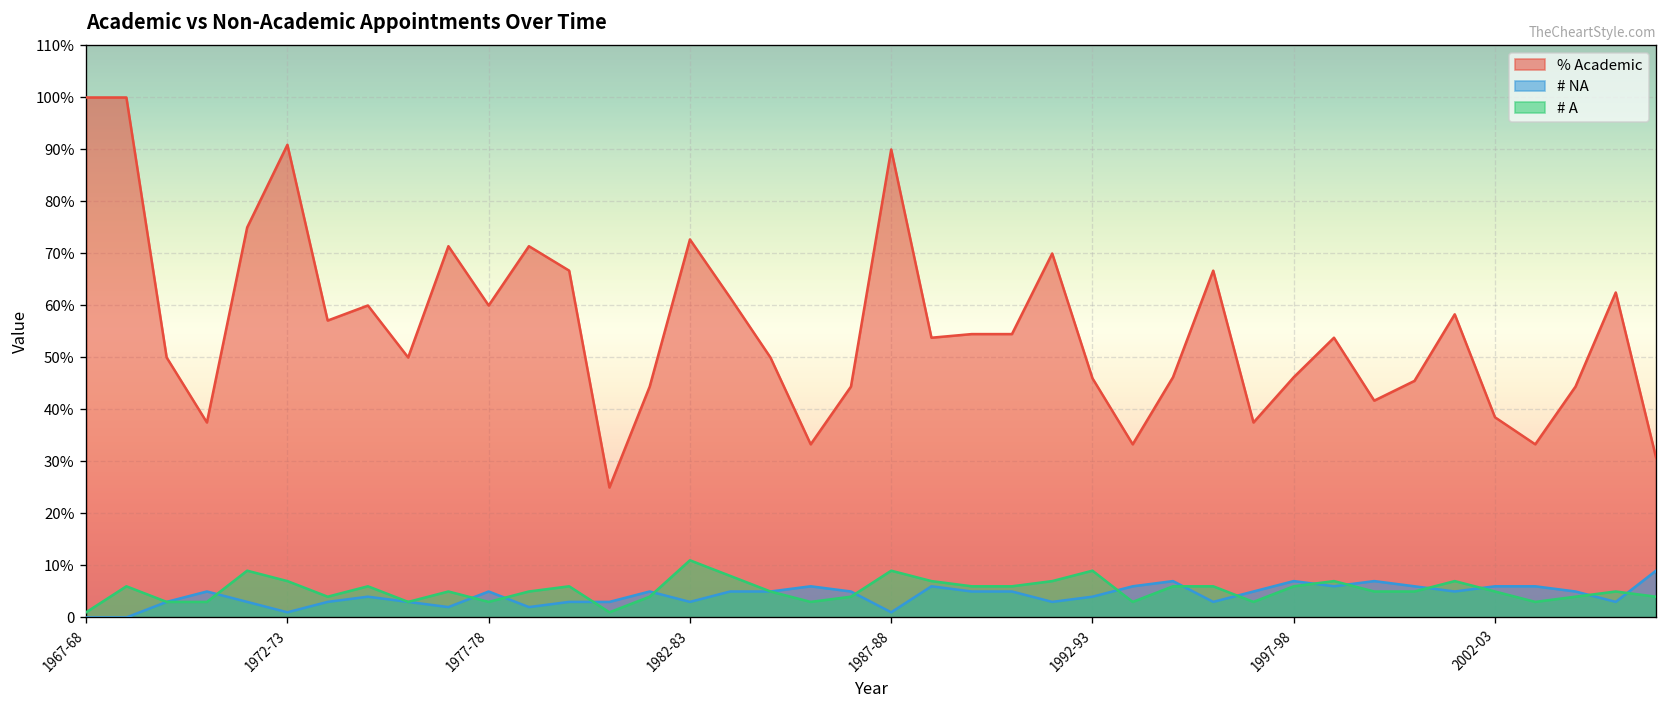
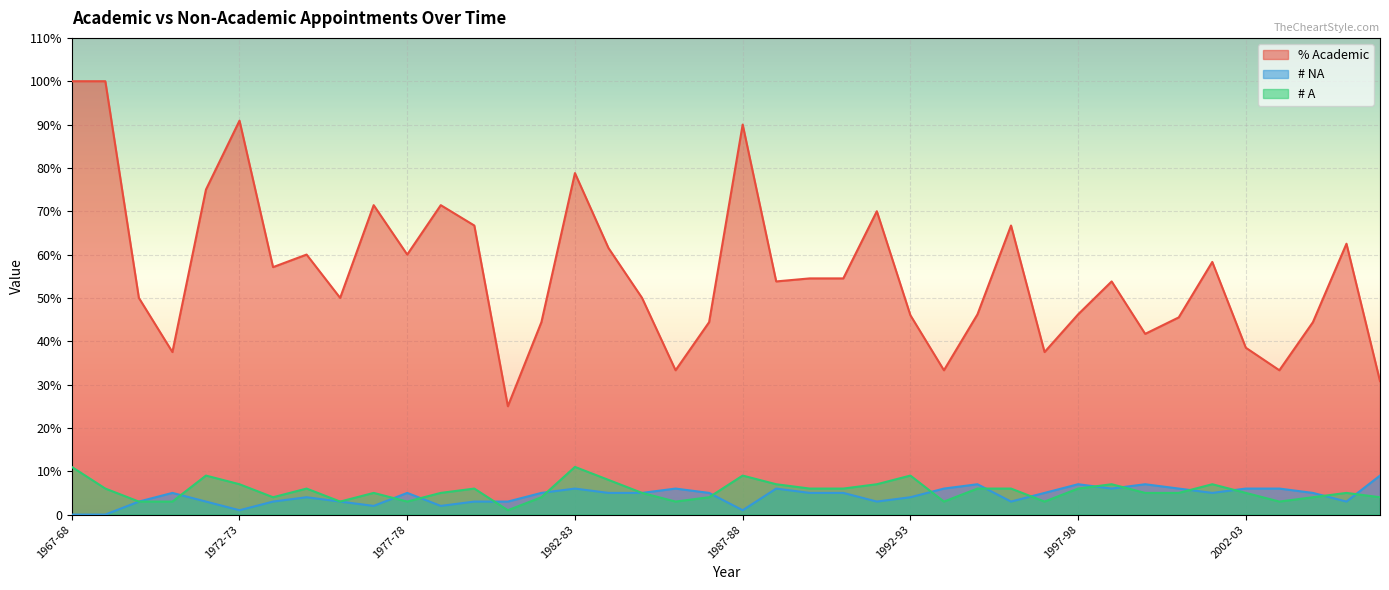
# A, 1967-68: 1% -> 11%
% Academic, 1982-83: 73% -> 79%
# NA, 1982-83: 3% -> 6%
